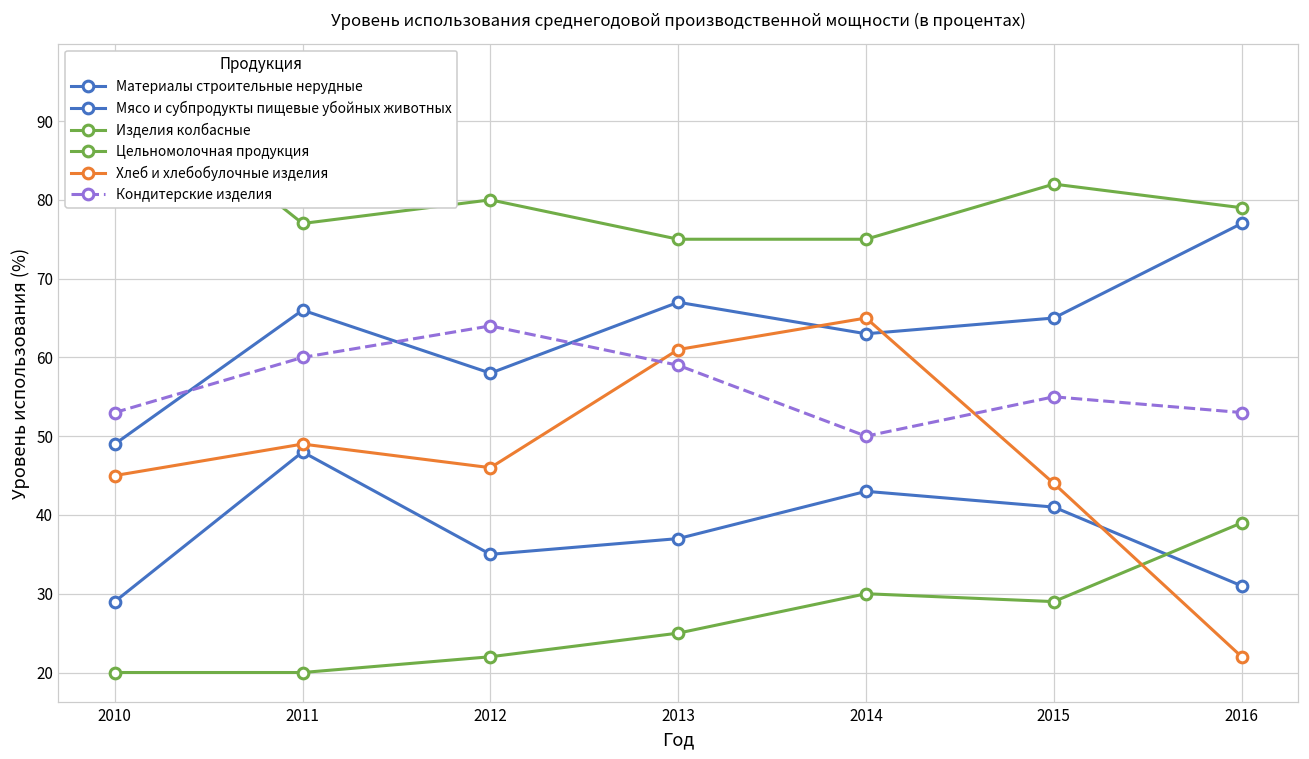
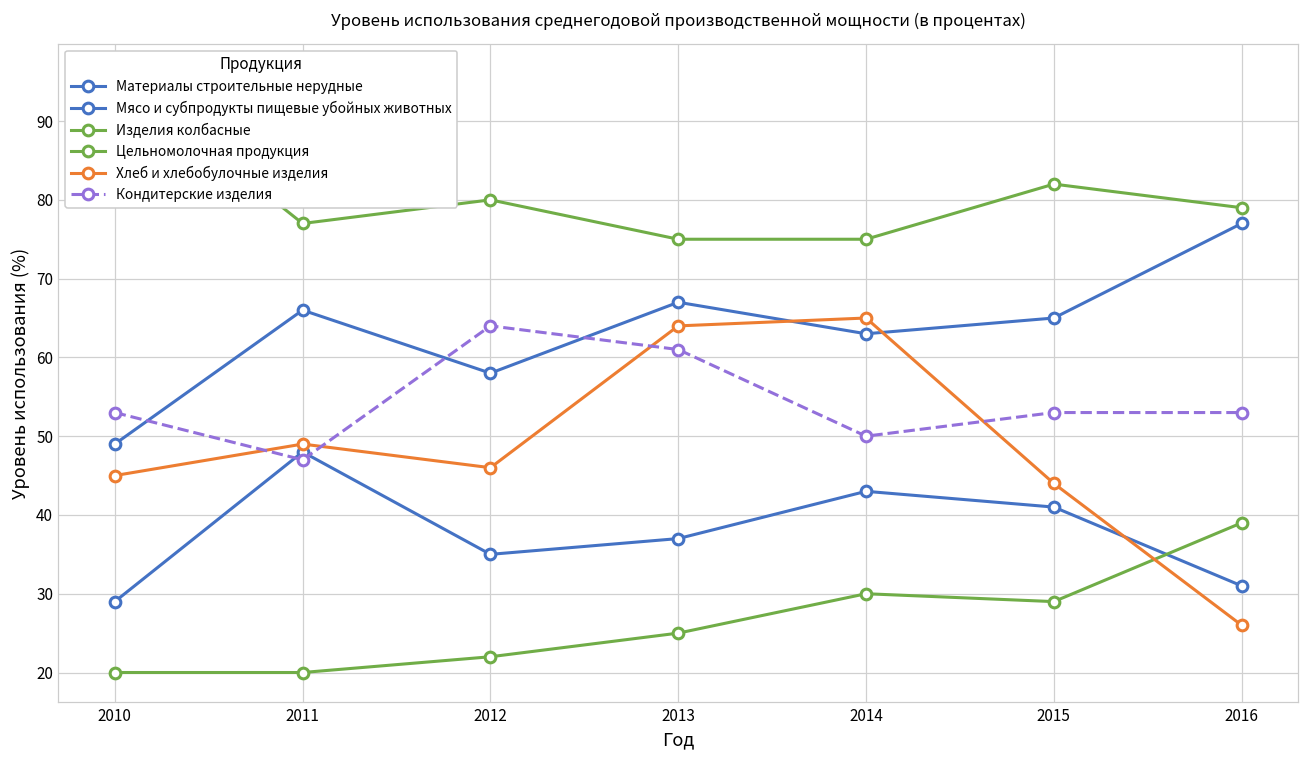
Кондитерские изделия, 2011: 60 -> 47
Хлеб и хлебобулочные изделия, 2013: 61 -> 64
Кондитерские изделия, 2013: 59 -> 61
Кондитерские изделия, 2015: 55 -> 53
Хлеб и хлебобулочные изделия, 2016: 22 -> 26
